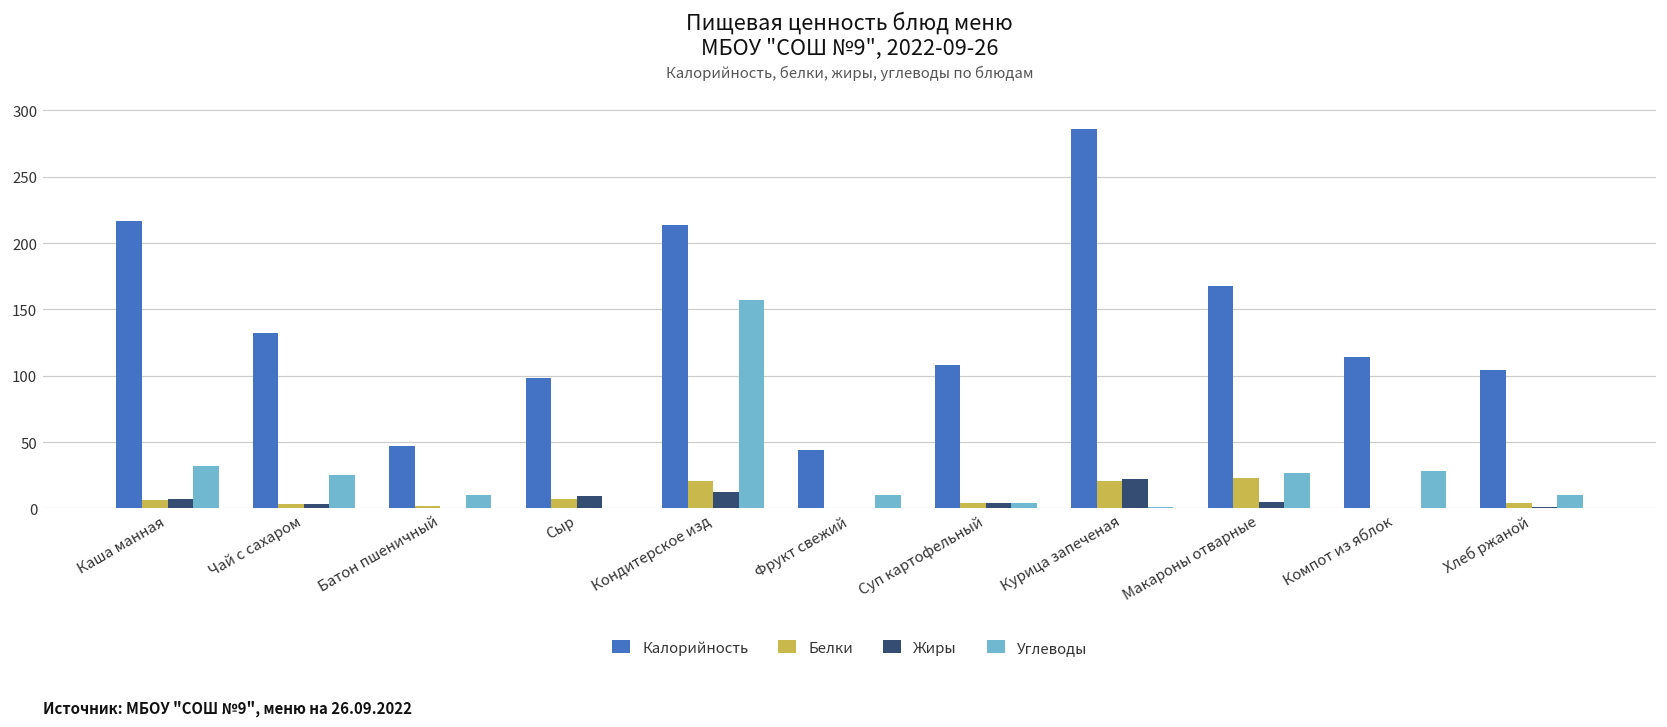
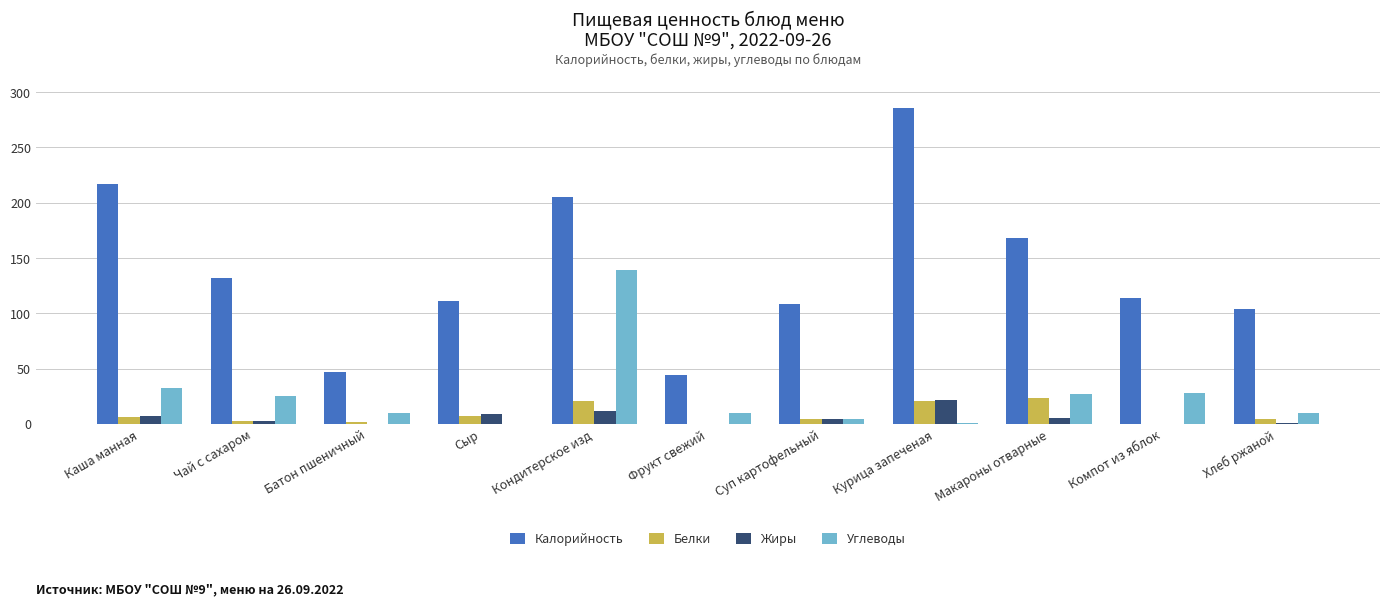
Калорийность, Сыр: 98 -> 111
Калорийность, Кондитерское изд: 214 -> 205
Углеводы, Кондитерское изд: 157 -> 139
